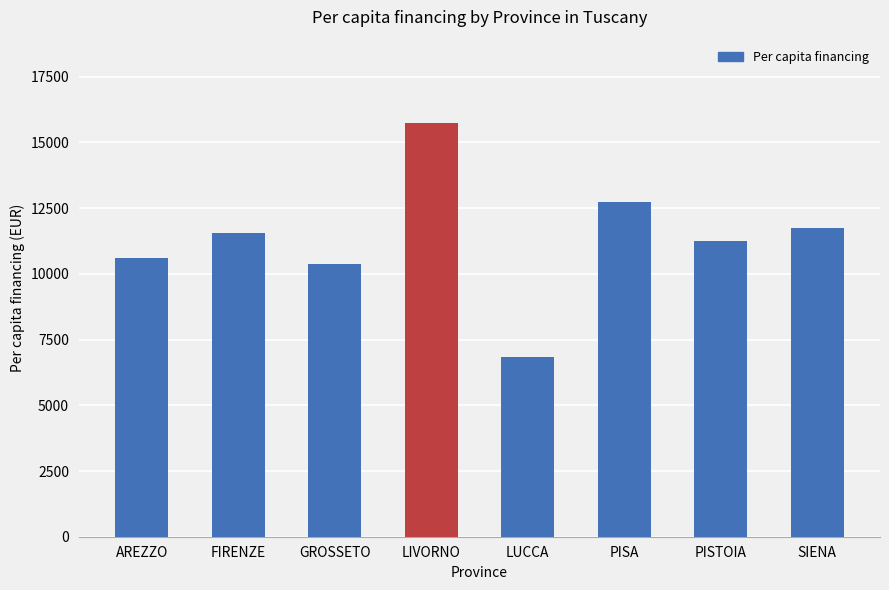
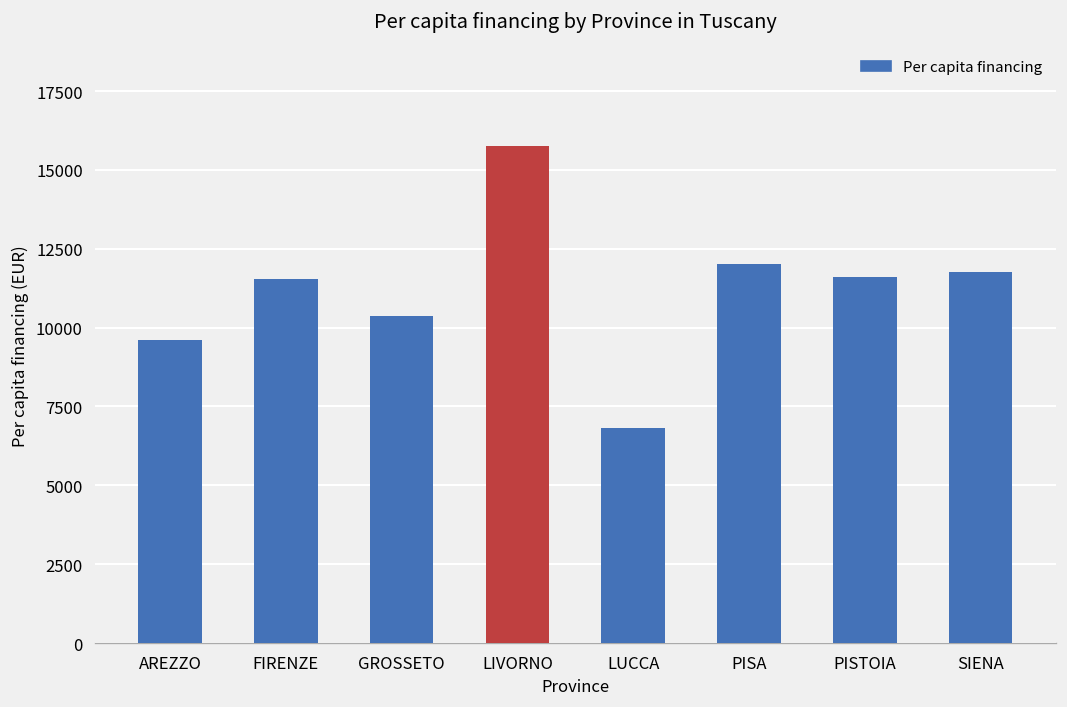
AREZZO: 10600 -> 9600
PISA: 12700 -> 12000
PISTOIA: 11300 -> 11600
